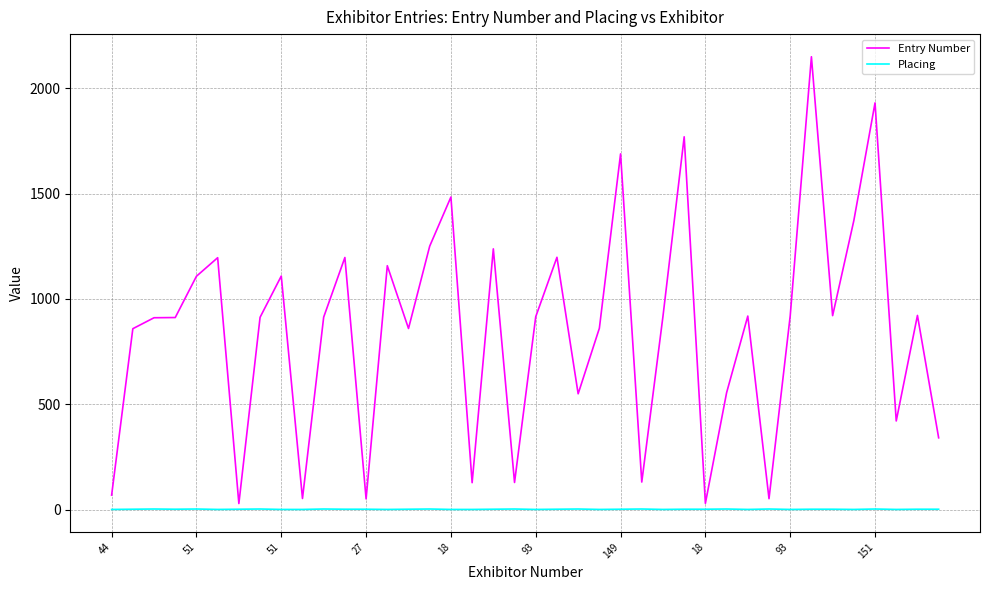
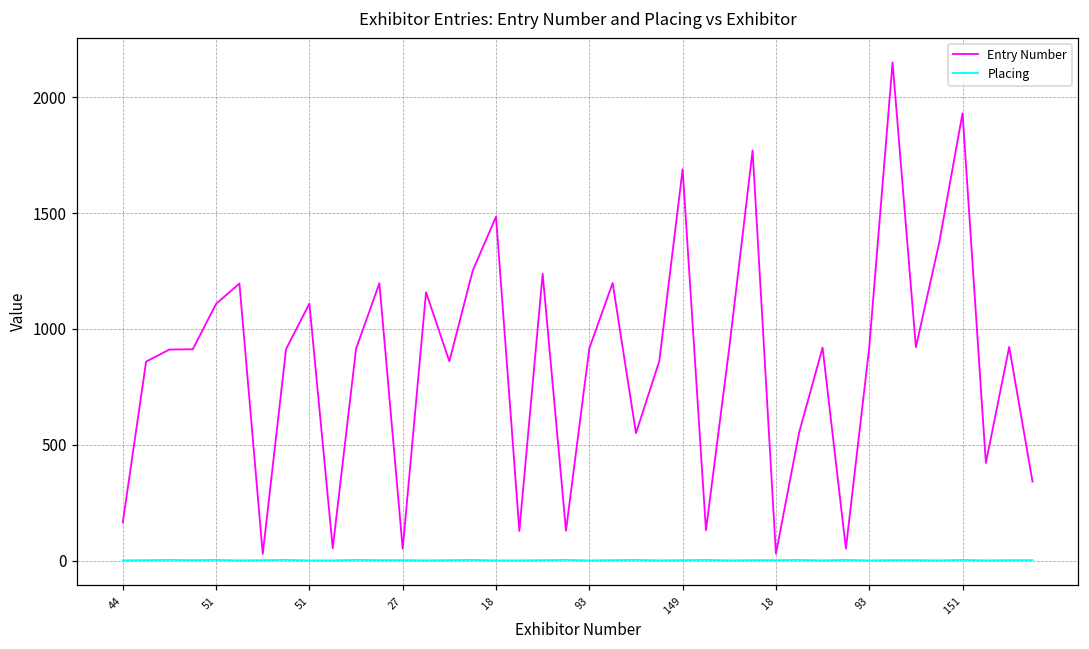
Entry Number, 44: 70 -> 170
